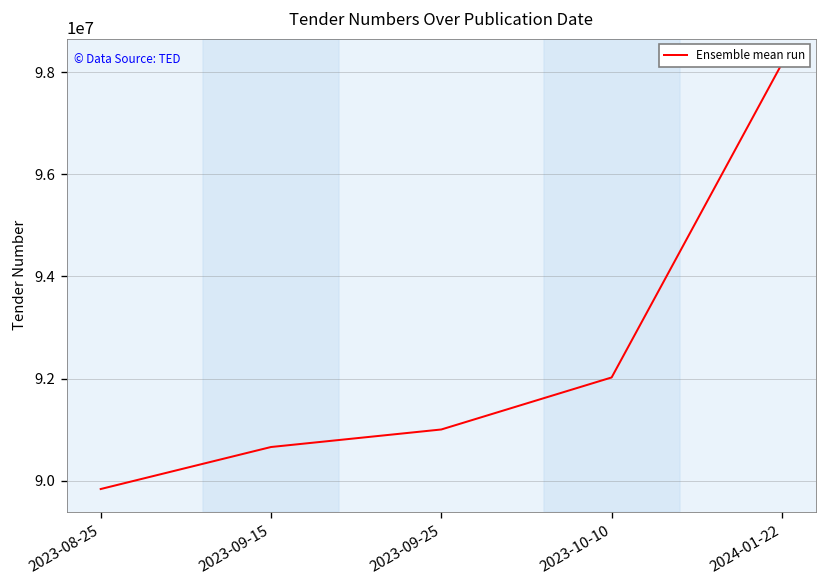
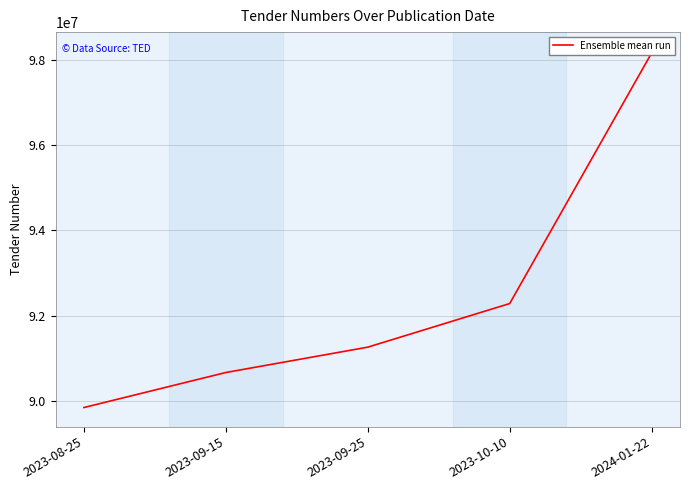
2023-09-25: 91000000 -> 91300000
2023-10-10: 92000000 -> 92300000
